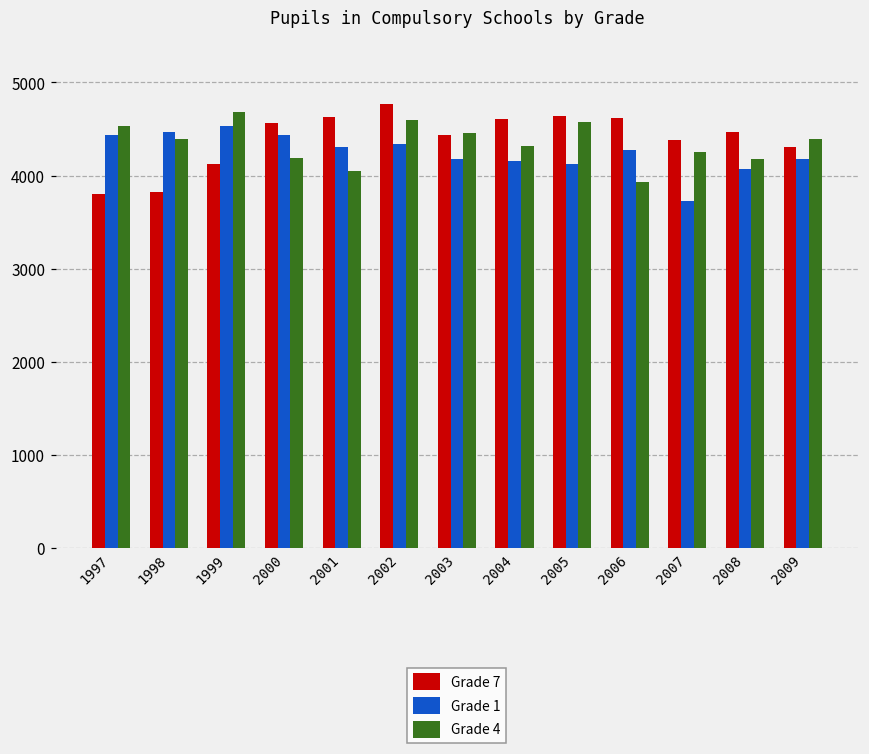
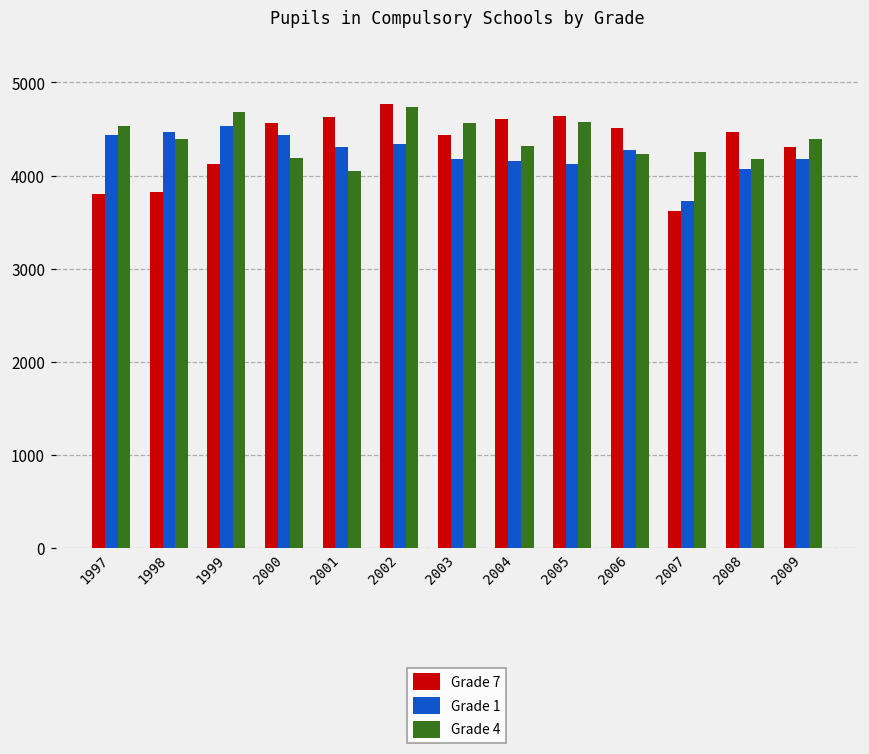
Grade 4, 2002: 4600 -> 4700
Grade 4, 2003: 4500 -> 4600
Grade 7, 2006: 4600 -> 4500
Grade 4, 2006: 3900 -> 4200
Grade 7, 2007: 4400 -> 3600
